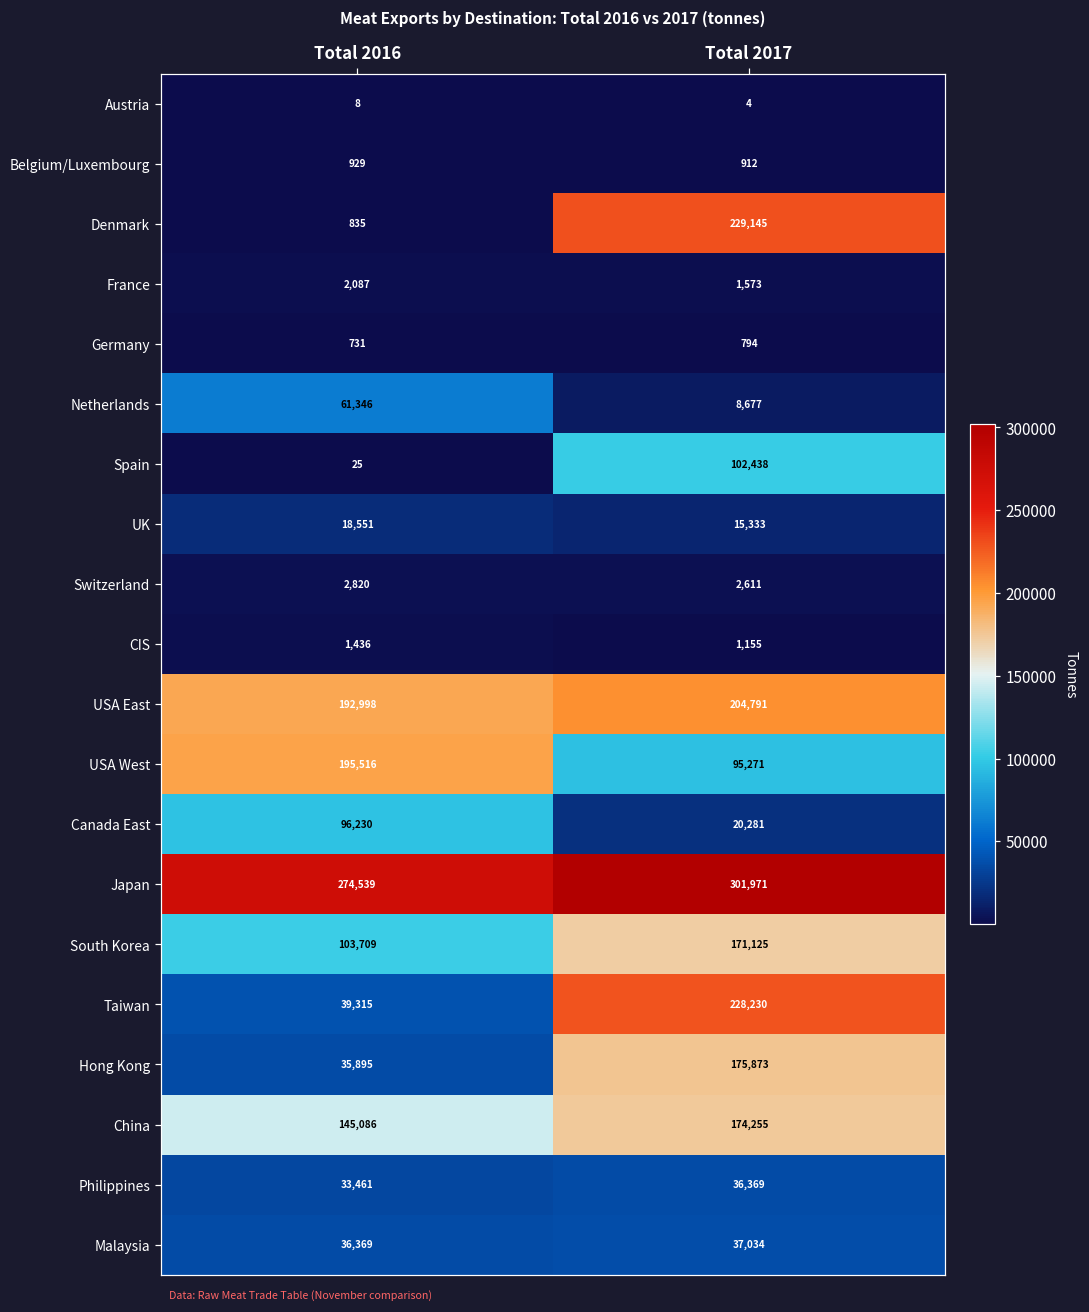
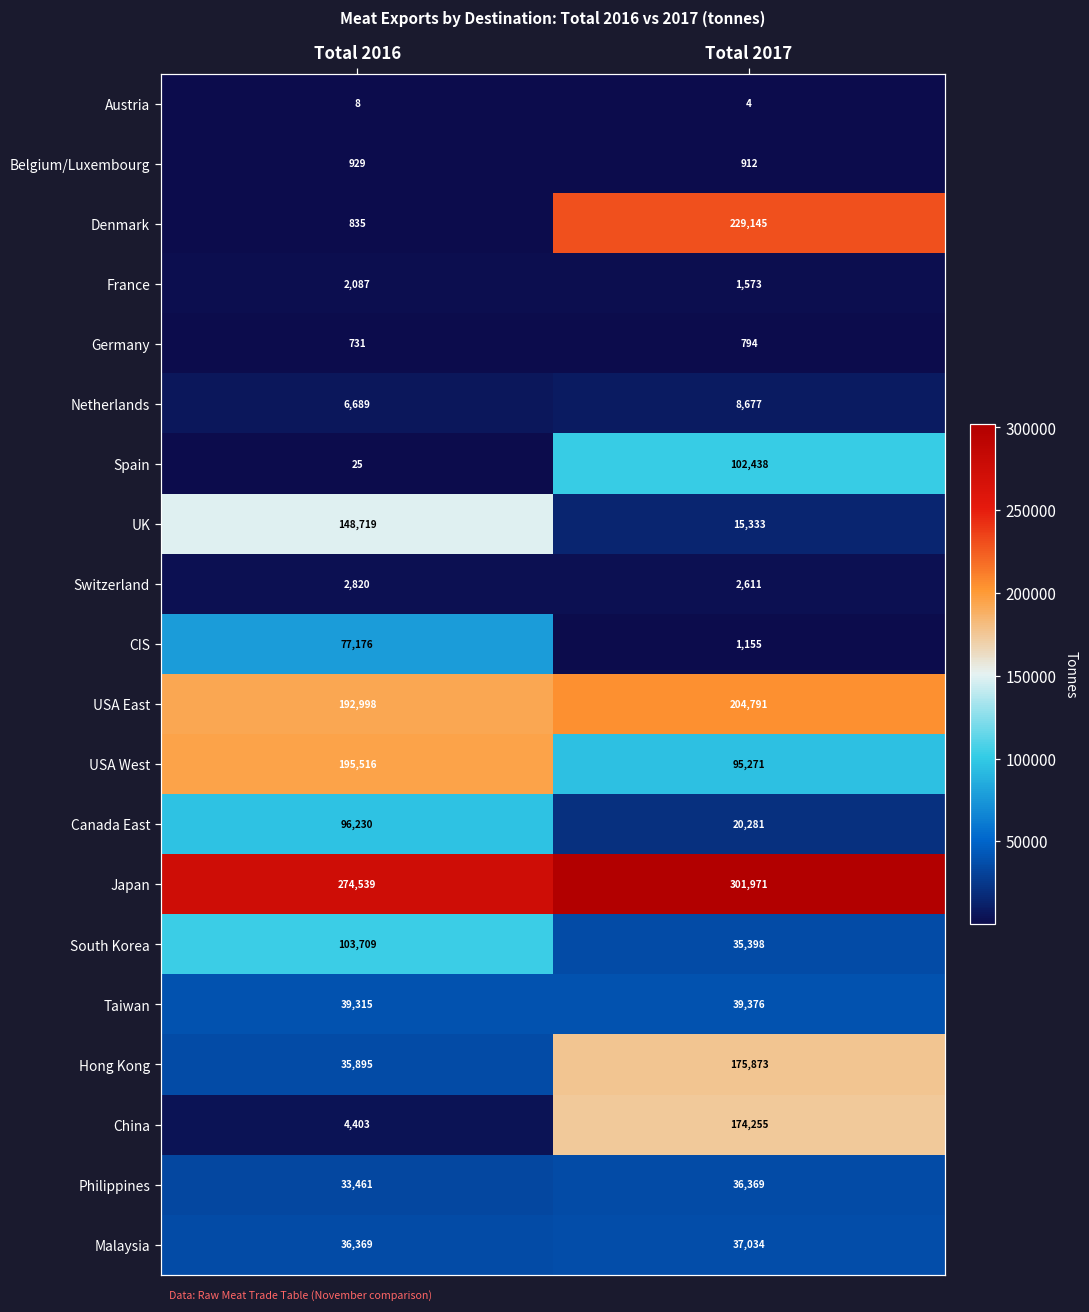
Netherlands, Total 2016: 61,346 -> 6,689
UK, Total 2016: 18,551 -> 148,719
CIS, Total 2016: 1,436 -> 77,176
South Korea, Total 2017: 171,125 -> 35,398
Taiwan, Total 2017: 228,230 -> 39,376
China, Total 2016: 145,086 -> 4,403
